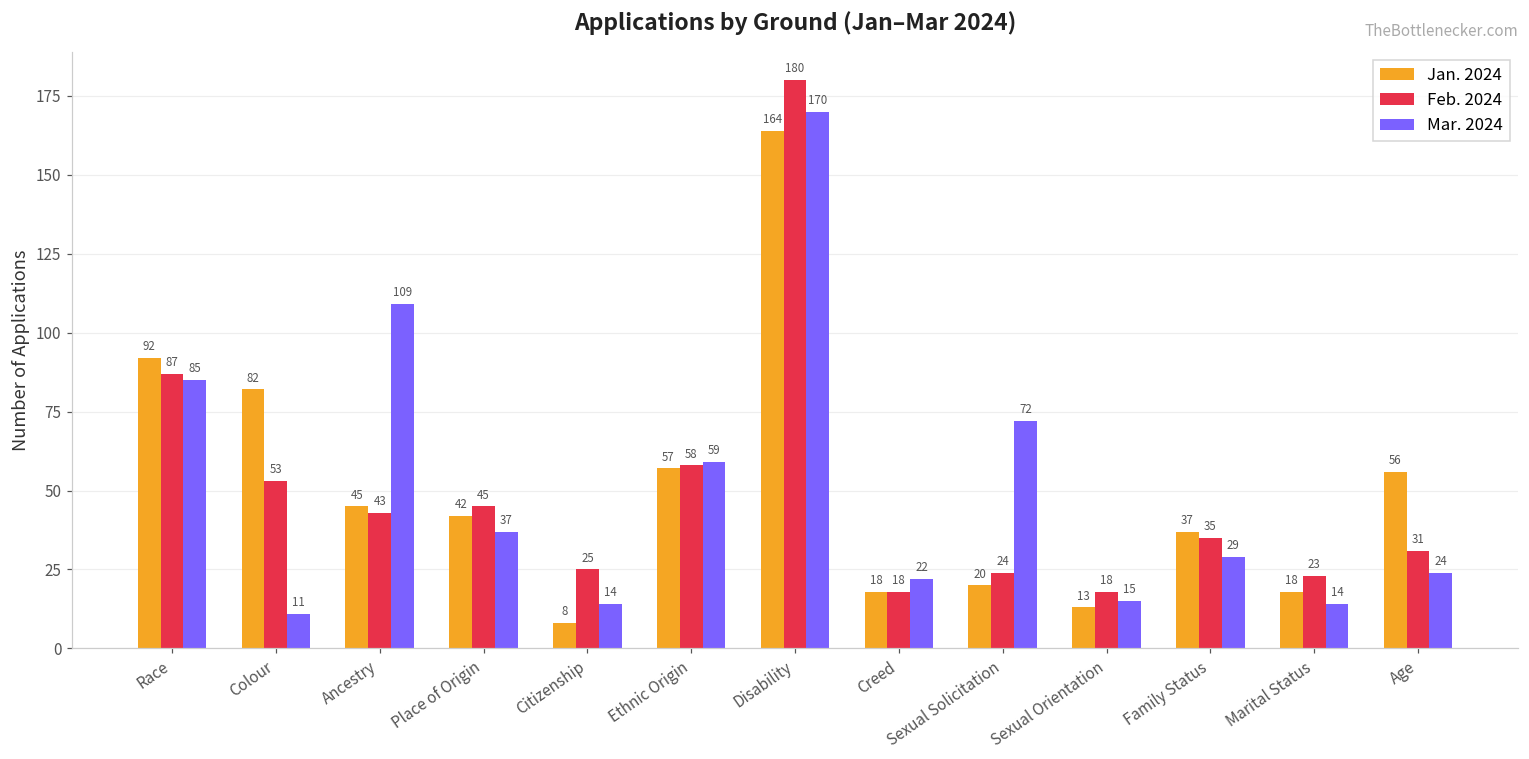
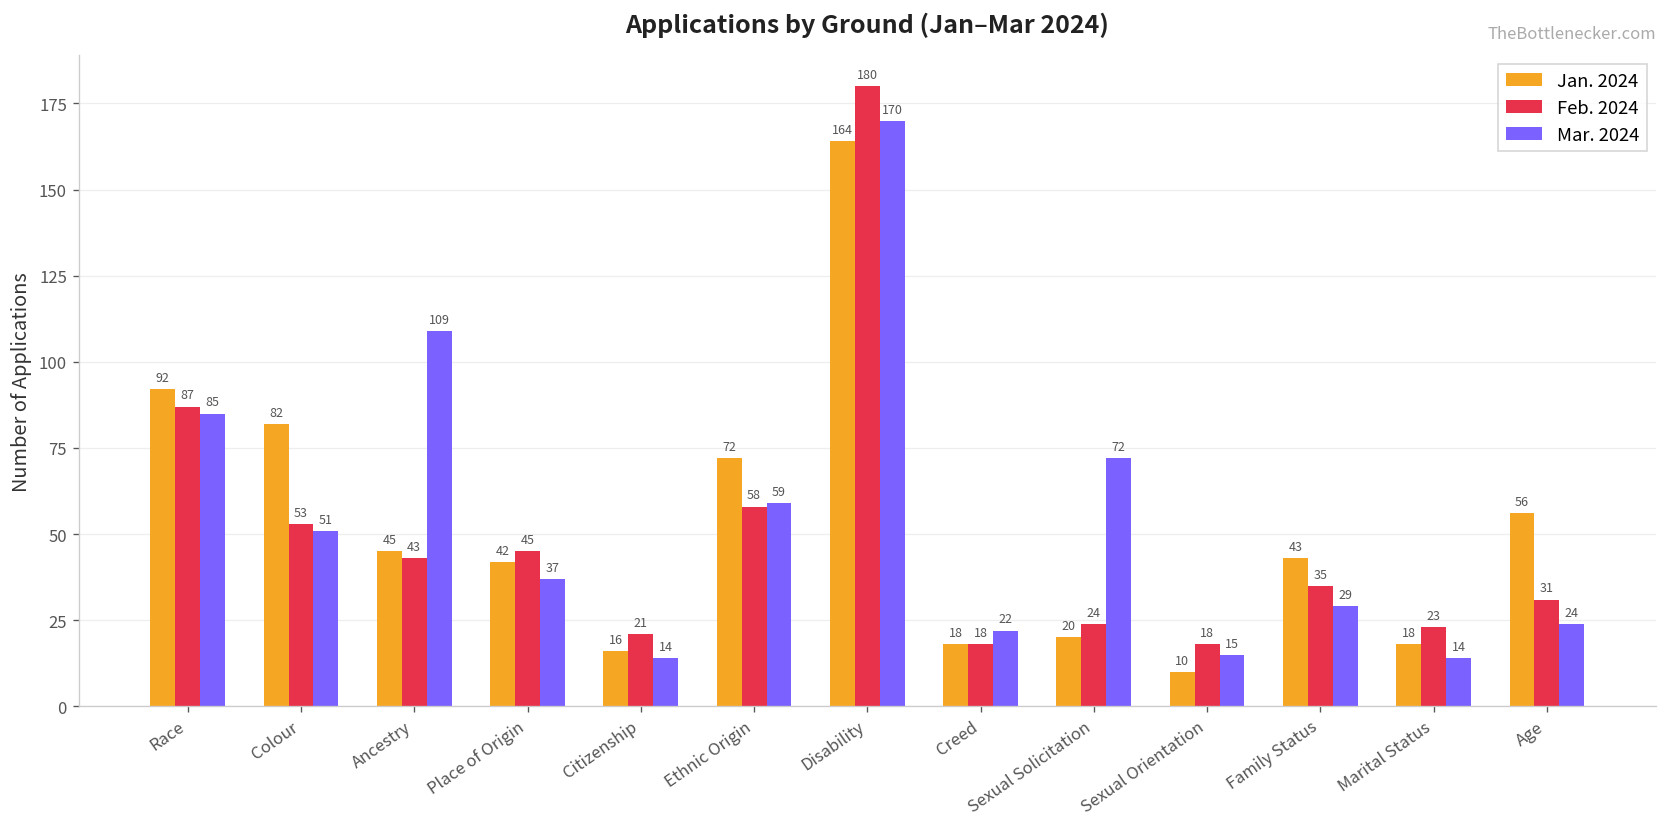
Mar. 2024, Colour: 11 -> 51
Jan. 2024, Citizenship: 8 -> 16
Feb. 2024, Citizenship: 25 -> 21
Jan. 2024, Ethnic Origin: 57 -> 72
Jan. 2024, Sexual Orientation: 13 -> 10
Jan. 2024, Family Status: 37 -> 43
